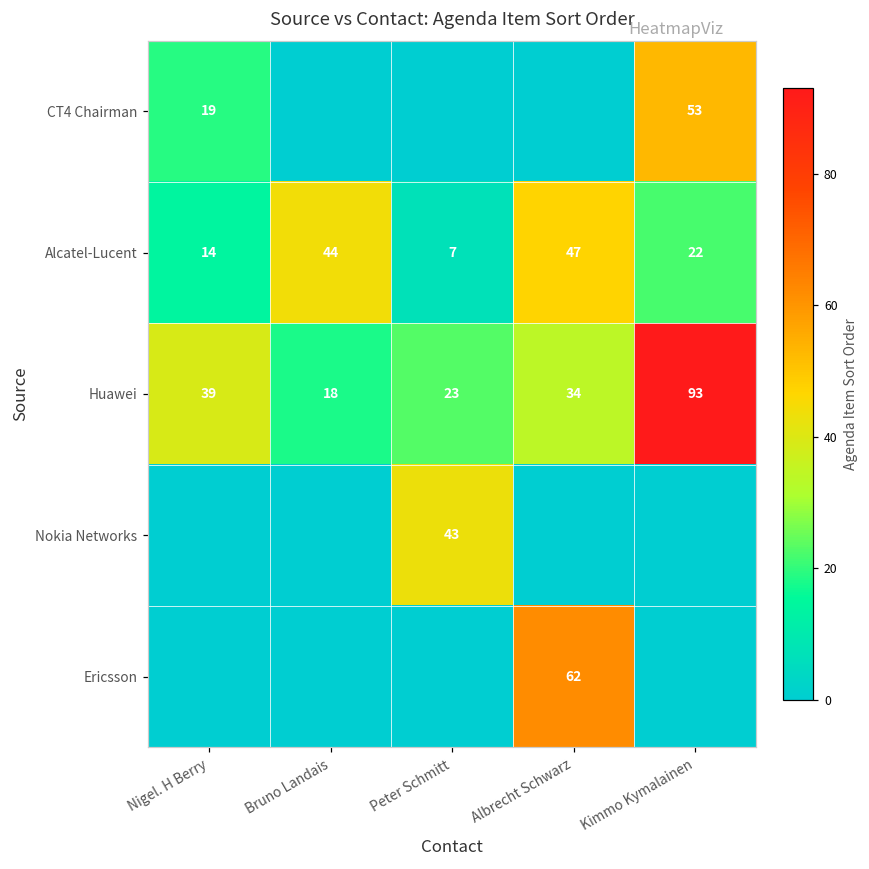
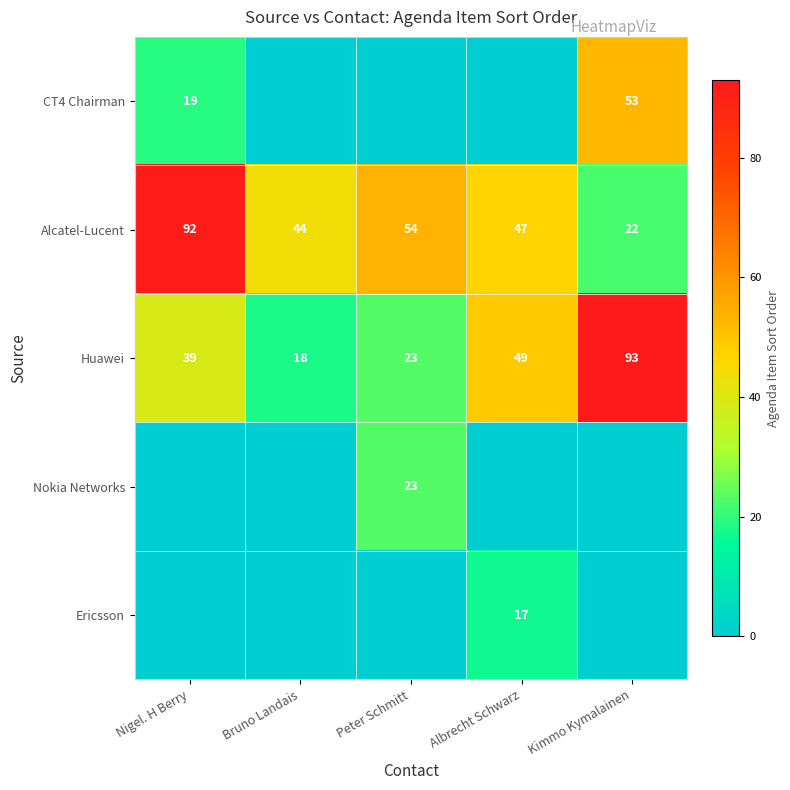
Alcatel-Lucent, Nigel. H Berry: 14 -> 92
Alcatel-Lucent, Peter Schmitt: 7 -> 54
Huawei, Albrecht Schwarz: 34 -> 49
Nokia Networks, Peter Schmitt: 43 -> 23
Ericsson, Albrecht Schwarz: 62 -> 17
